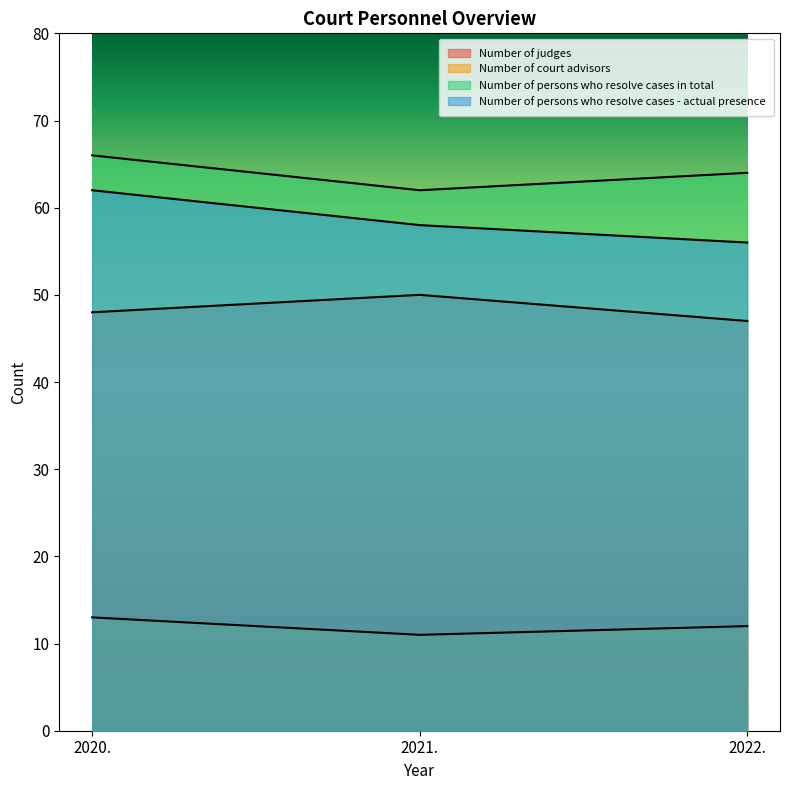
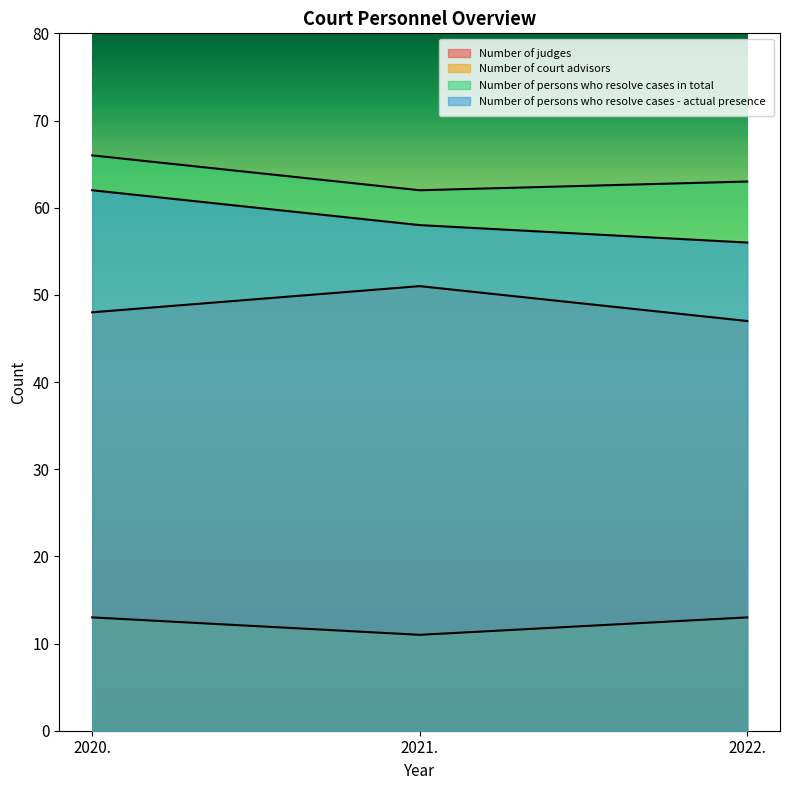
Number of judges, 2021.: 50 -> 51
Number of court advisors, 2022.: 12 -> 13
Number of persons who resolve cases in total, 2022.: 64 -> 63
